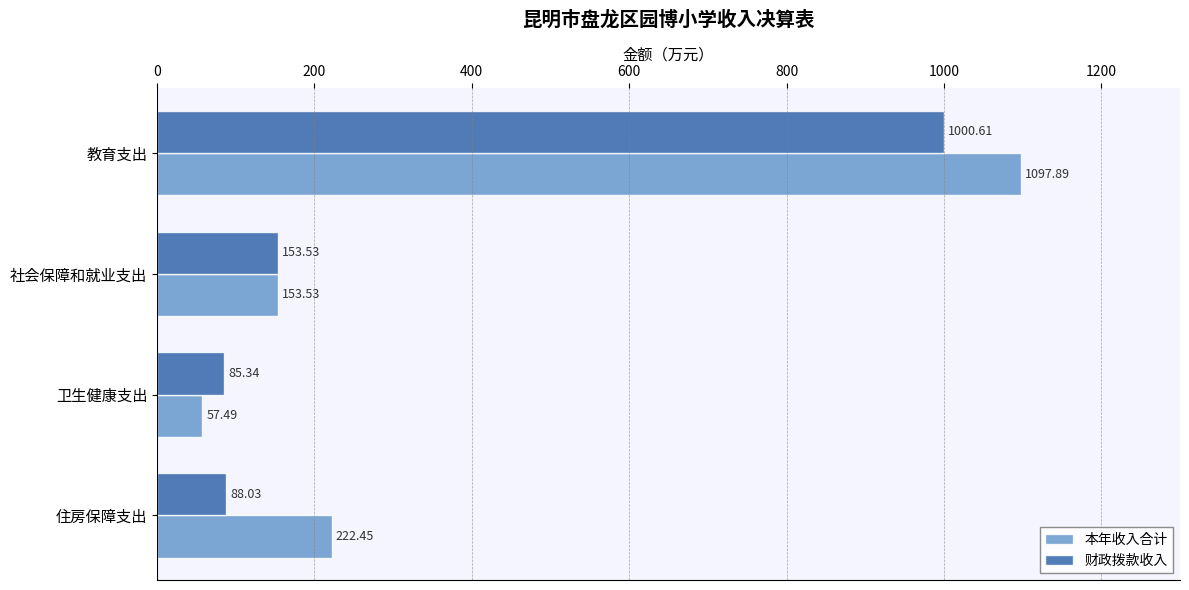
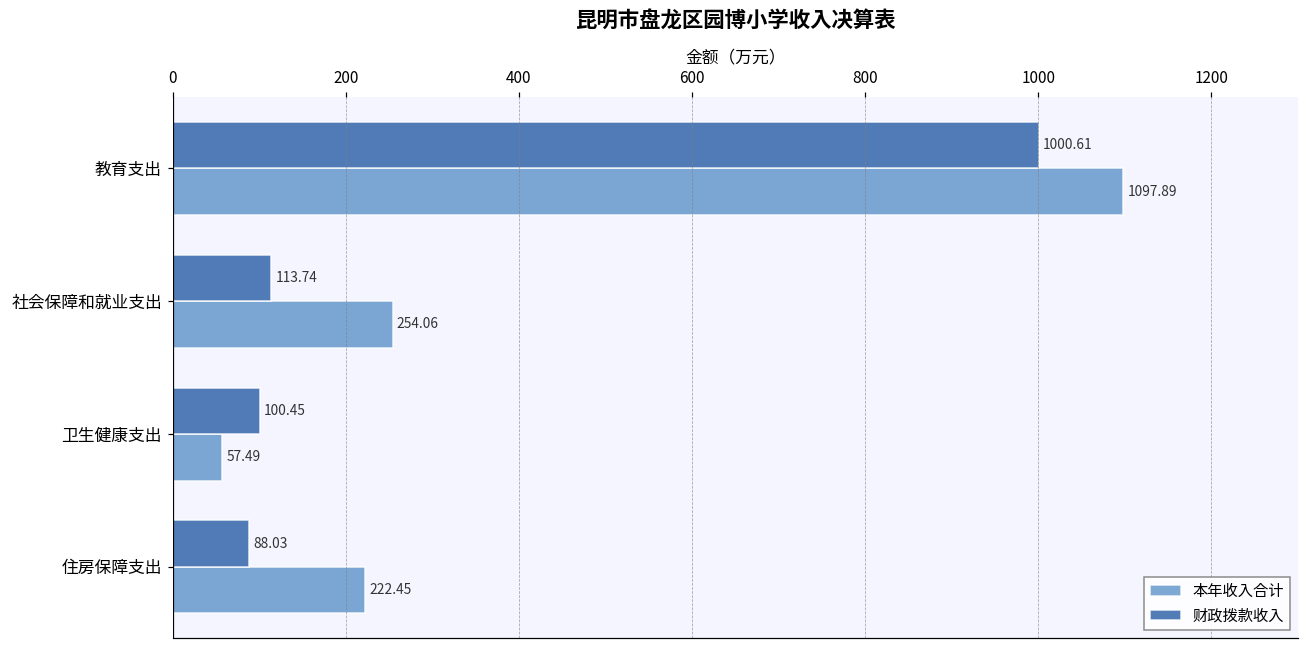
财政拨款收入, 社会保障和就业支出: 153.53 -> 113.74
本年收入合计, 社会保障和就业支出: 153.53 -> 254.06
财政拨款收入, 卫生健康支出: 85.34 -> 100.45
